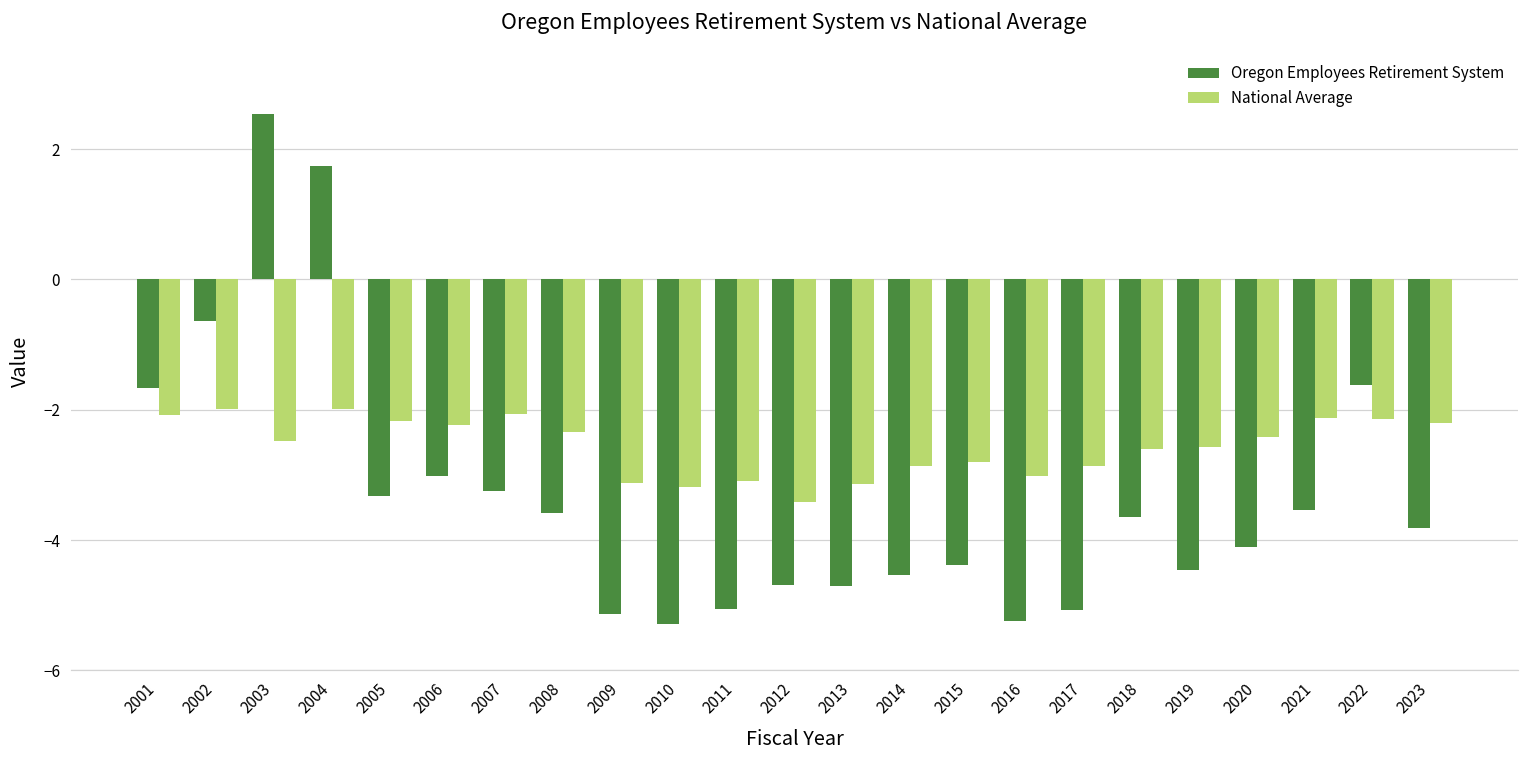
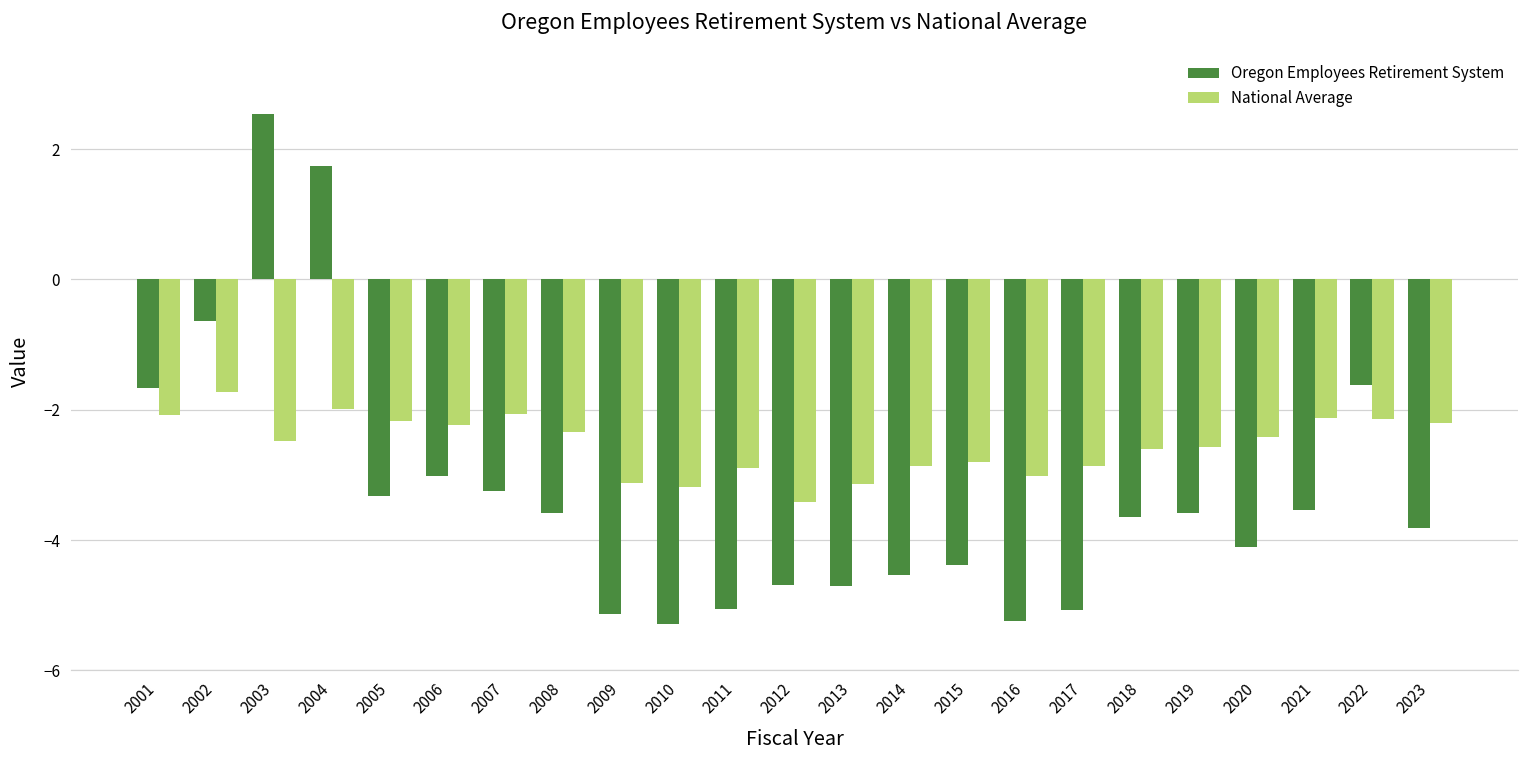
National Average, 2002: -2.0 -> -1.7
National Average, 2011: -3.1 -> -2.9
Oregon Employees Retirement System, 2019: -4.5 -> -3.6
